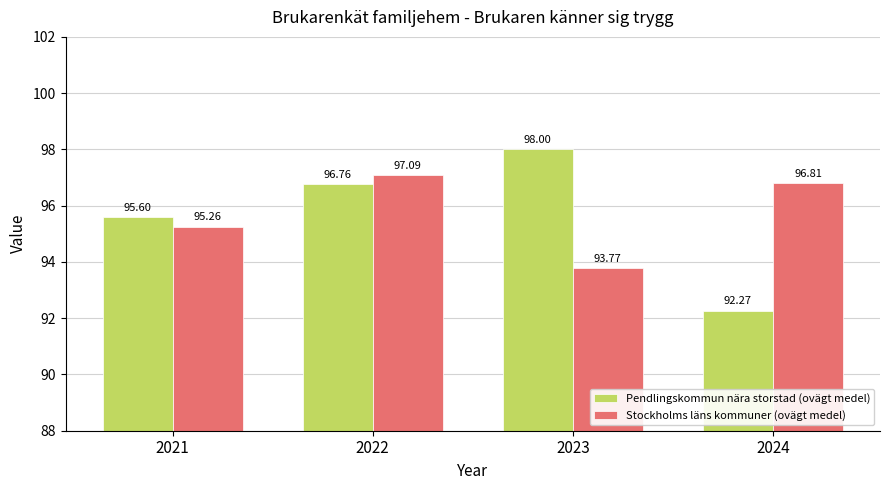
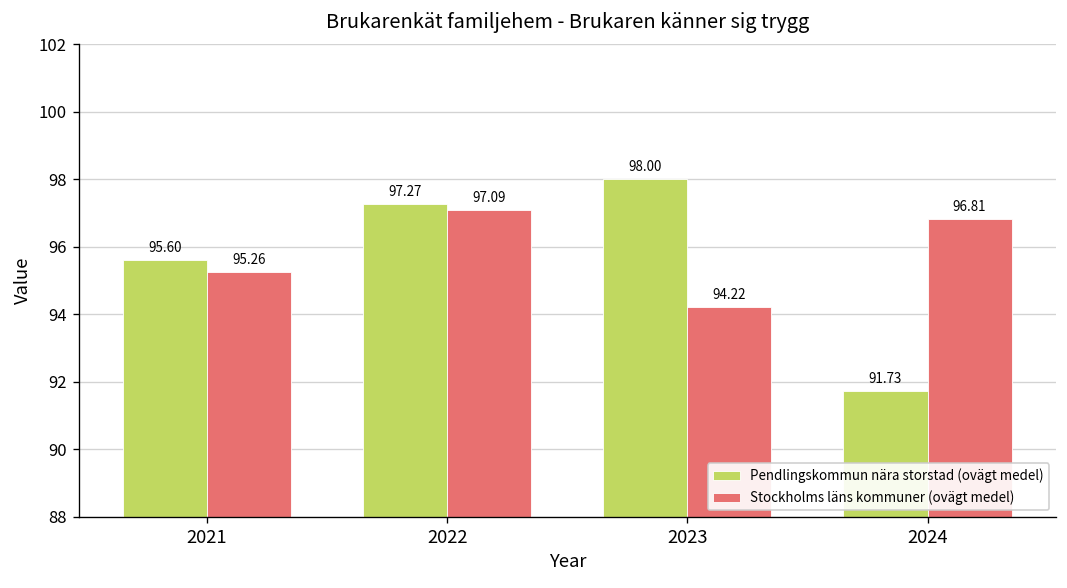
Pendlingskommun nära storstad (ovägt medel), 2022: 96.76 -> 97.27
Stockholms läns kommuner (ovägt medel), 2023: 93.77 -> 94.22
Pendlingskommun nära storstad (ovägt medel), 2024: 92.27 -> 91.73
